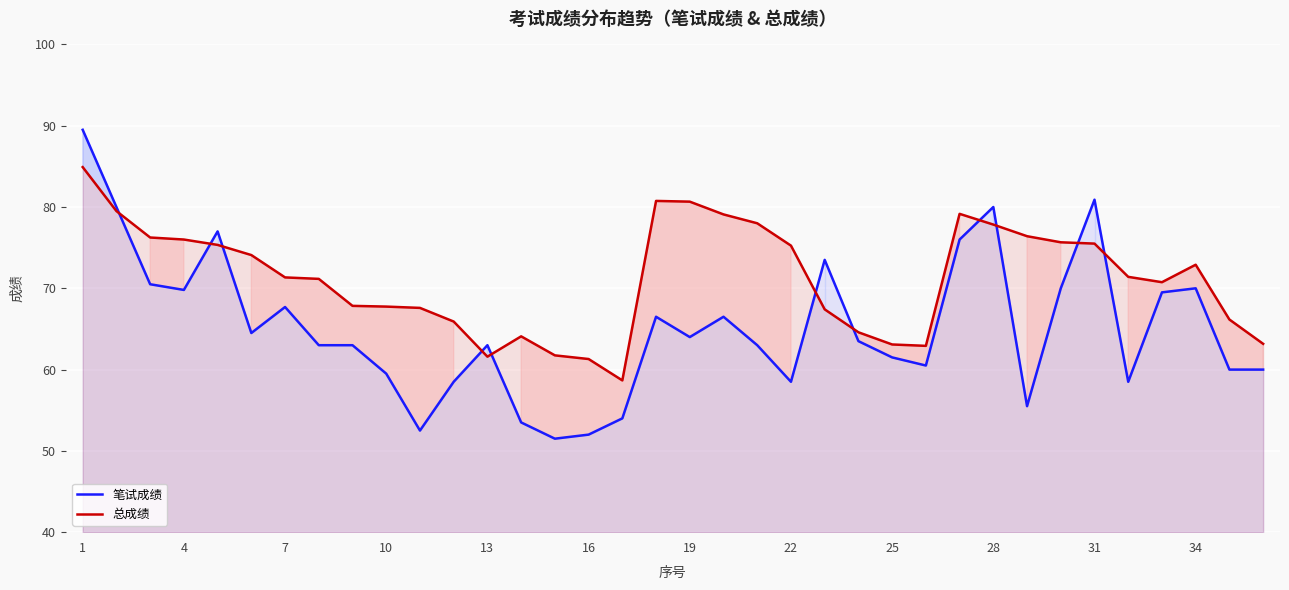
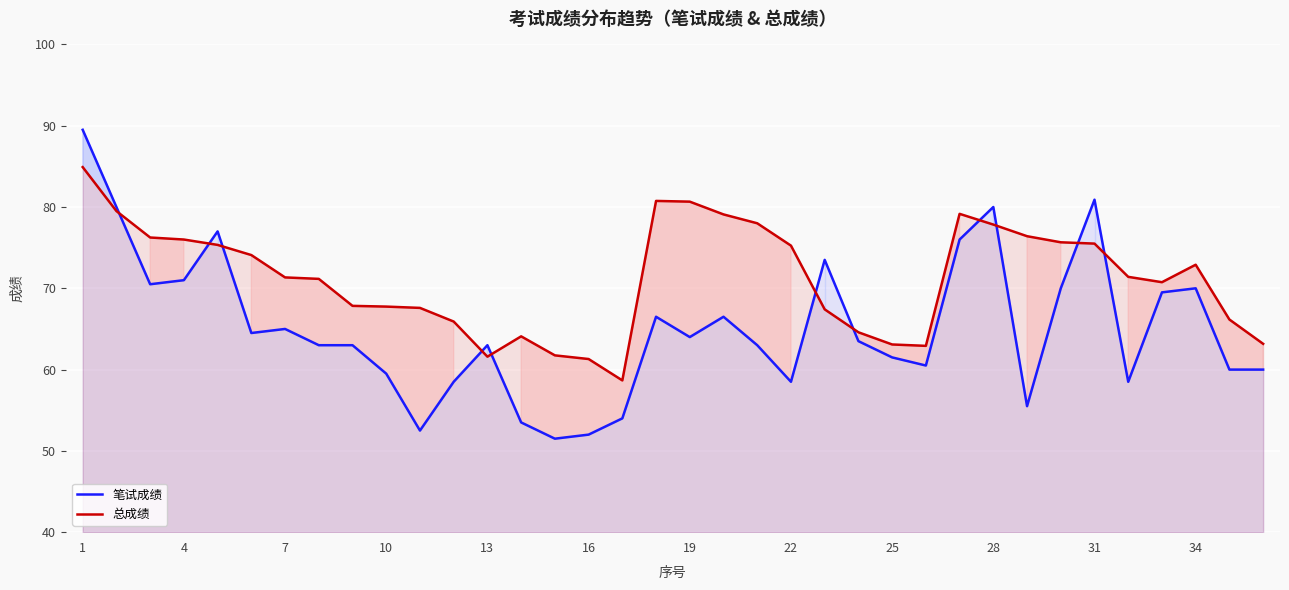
笔试成绩, 4: 70 -> 71
笔试成绩, 7: 68 -> 65
